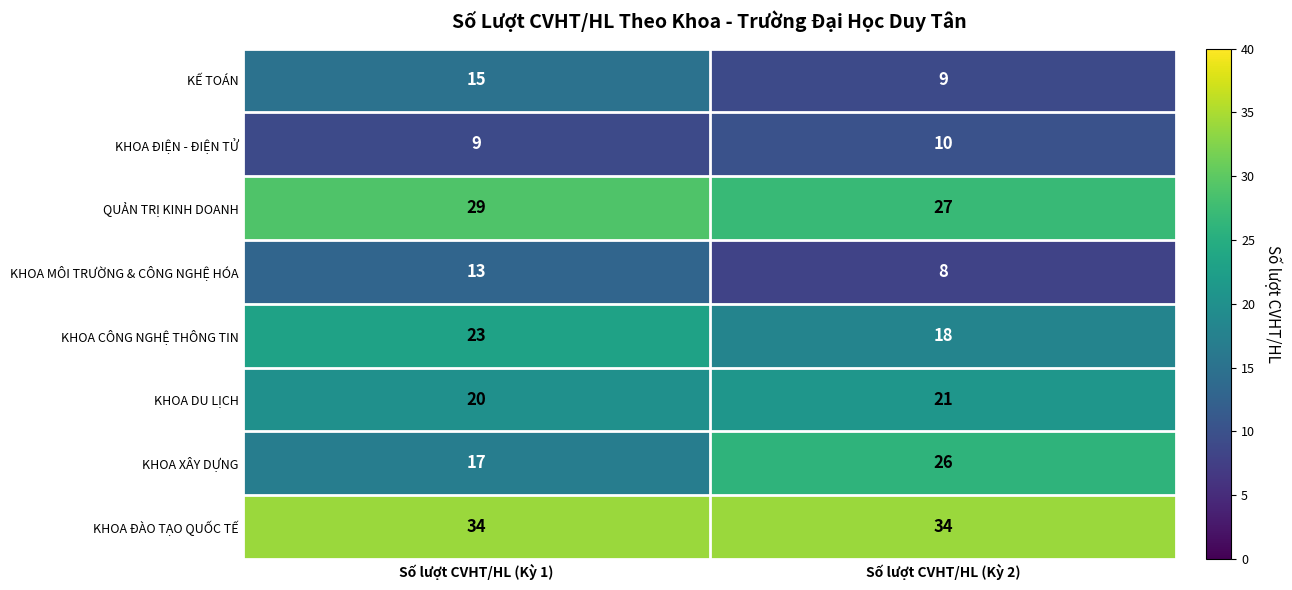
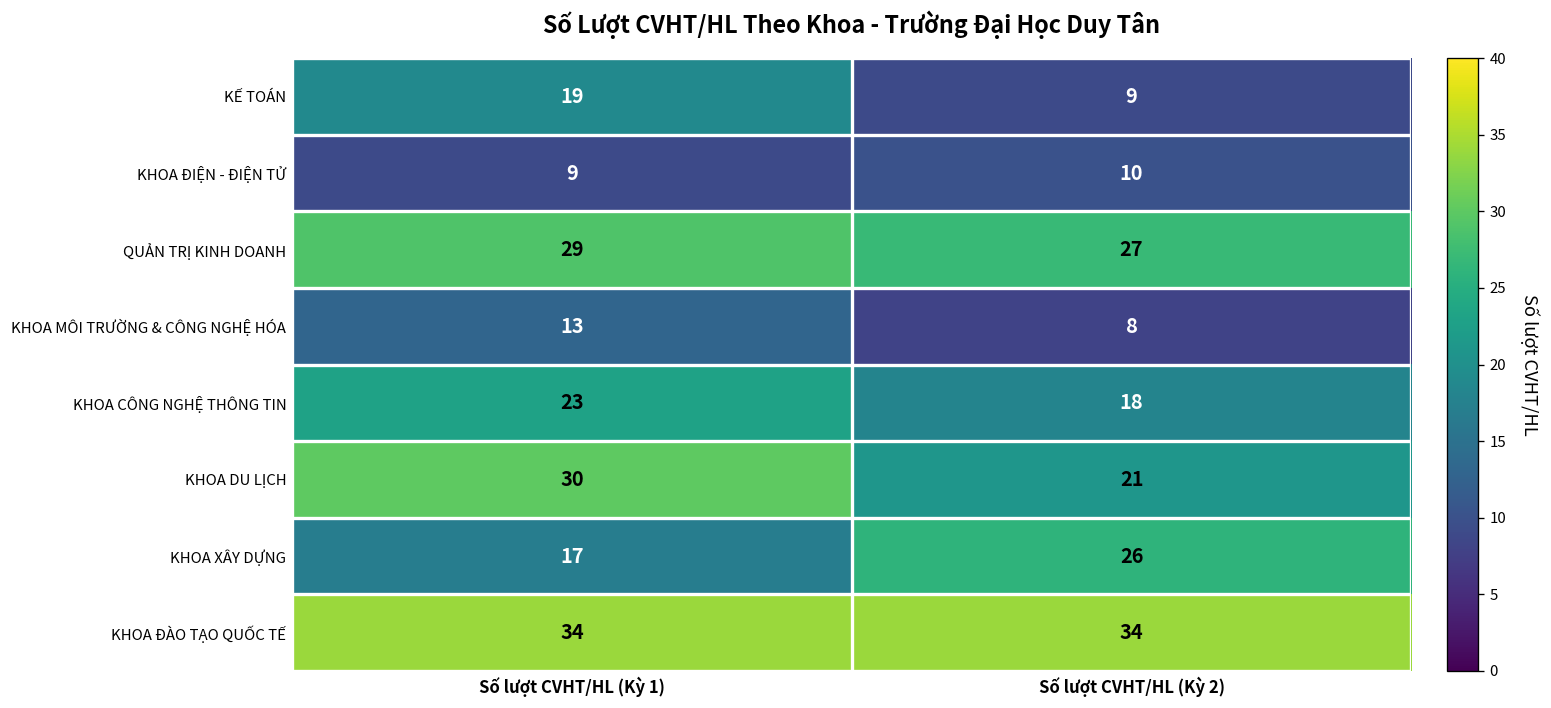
KẾ TOÁN, Số lượt CVHT/HL (Kỳ 1): 15 -> 19
KHOA DU LỊCH, Số lượt CVHT/HL (Kỳ 1): 20 -> 30
